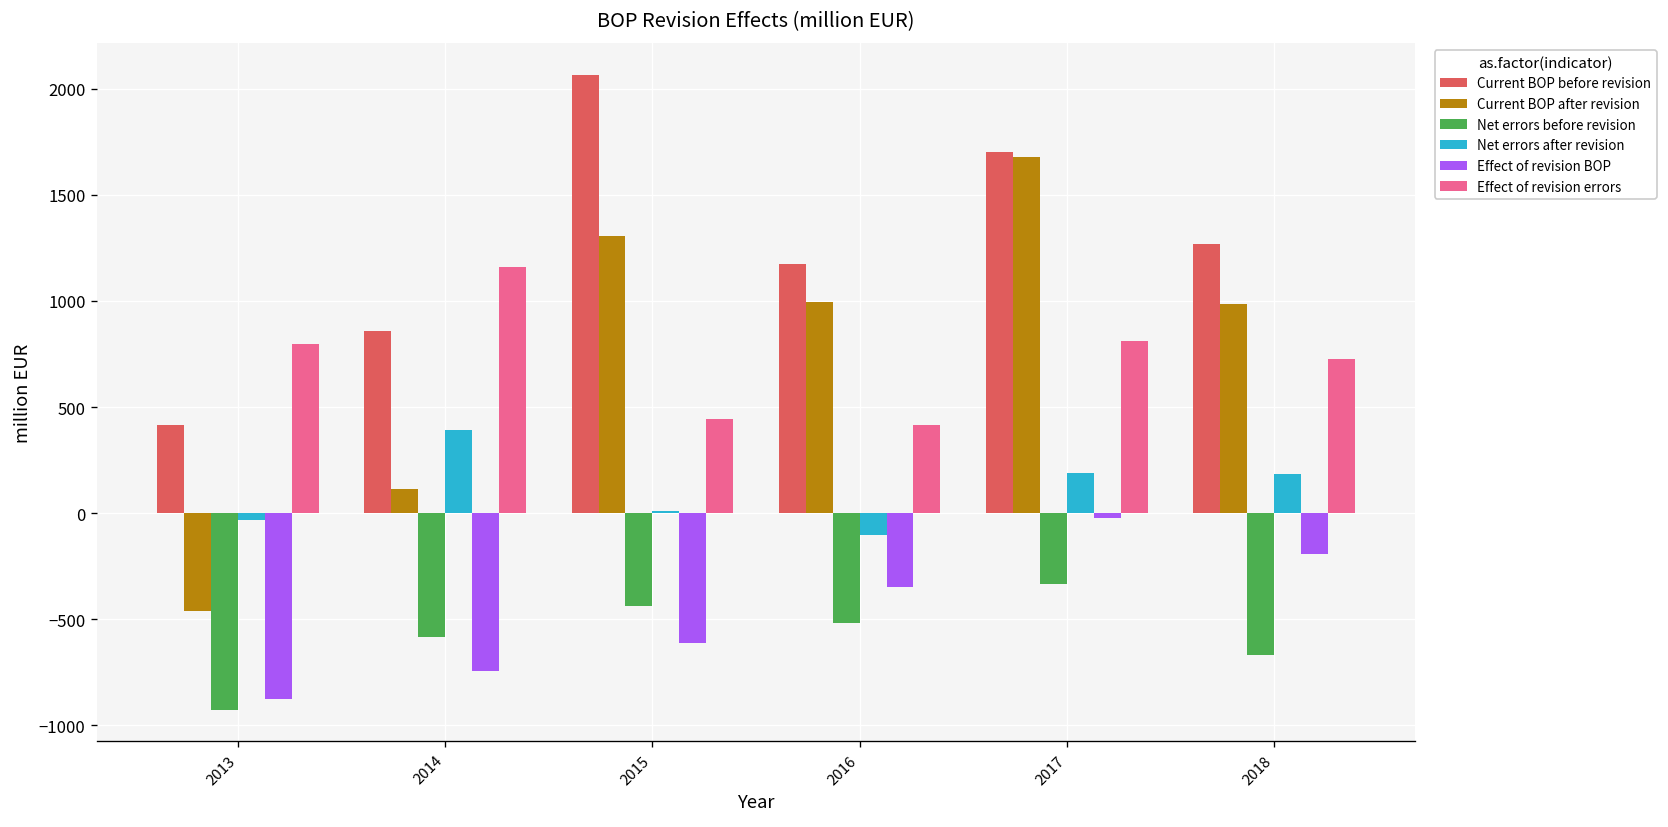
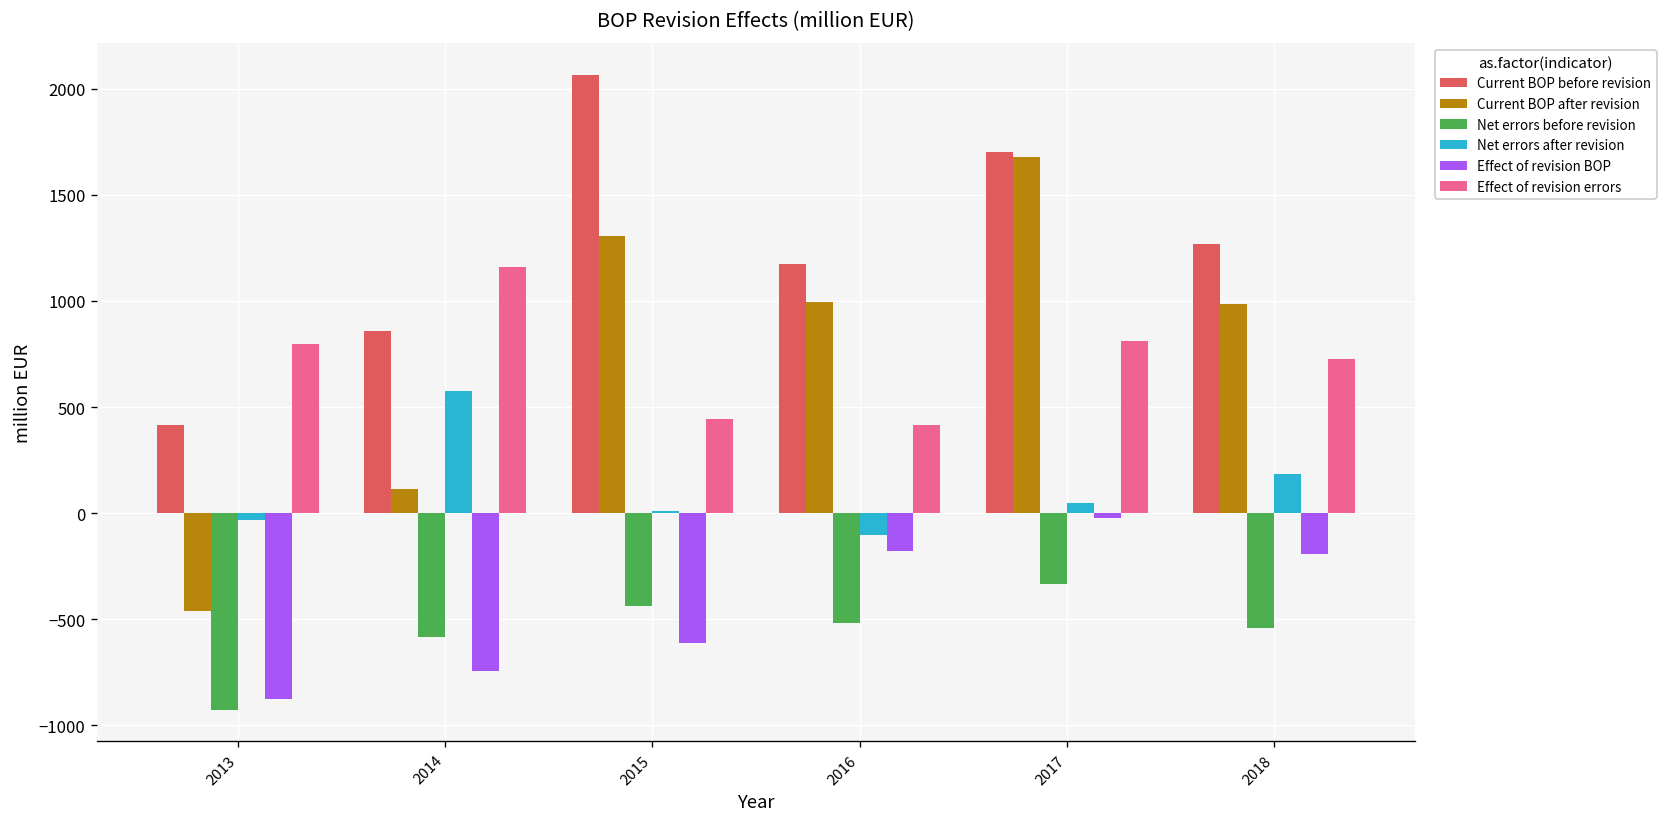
Net errors after revision, 2014: 390 -> 580
Effect of revision BOP, 2016: -350 -> -180
Net errors after revision, 2017: 190 -> 50
Net errors before revision, 2018: -670 -> -540
